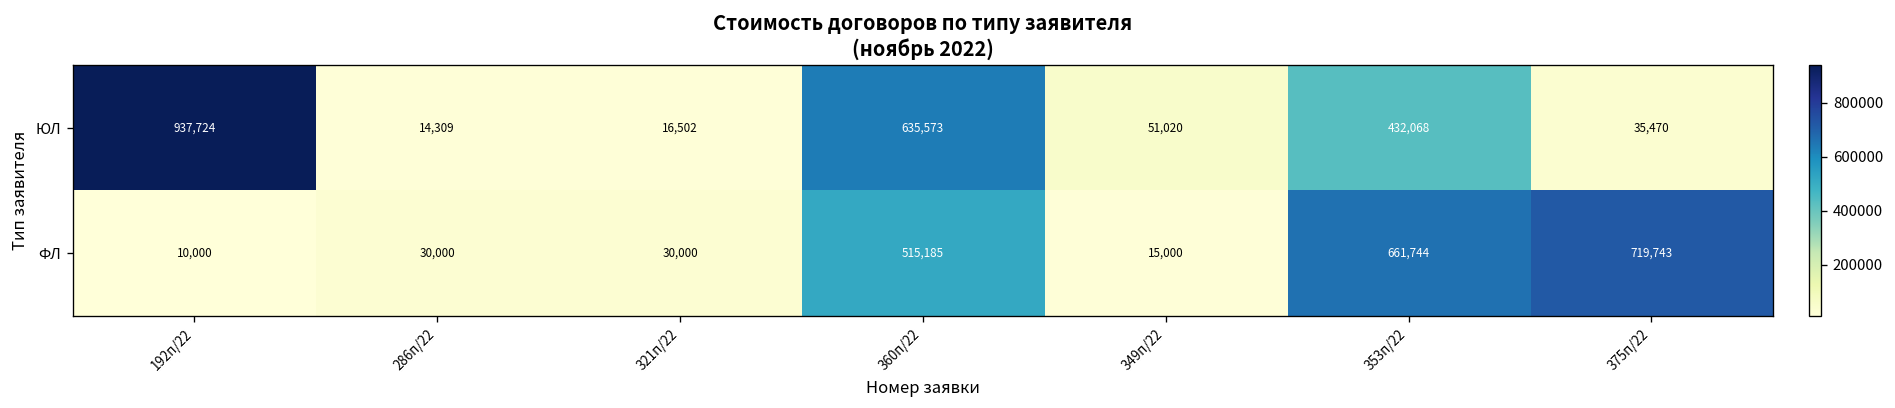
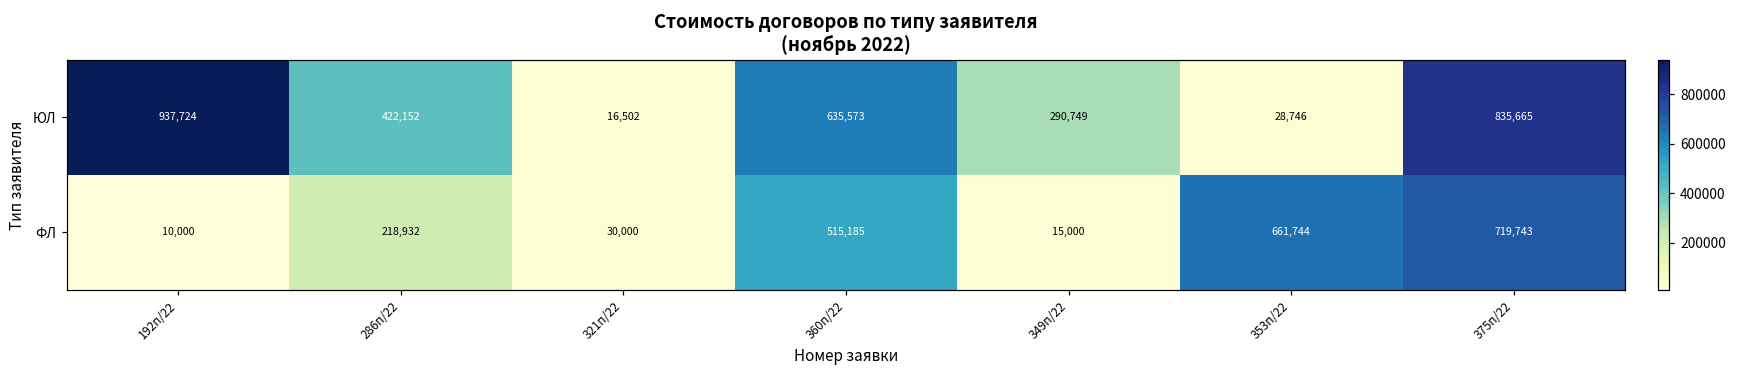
ЮЛ, 286п/22: 14,309 -> 422,152
ЮЛ, 349п/22: 51,020 -> 290,749
ЮЛ, 353п/22: 432,068 -> 28,746
ЮЛ, 375п/22: 35,470 -> 835,665
ФЛ, 286п/22: 30,000 -> 218,932
